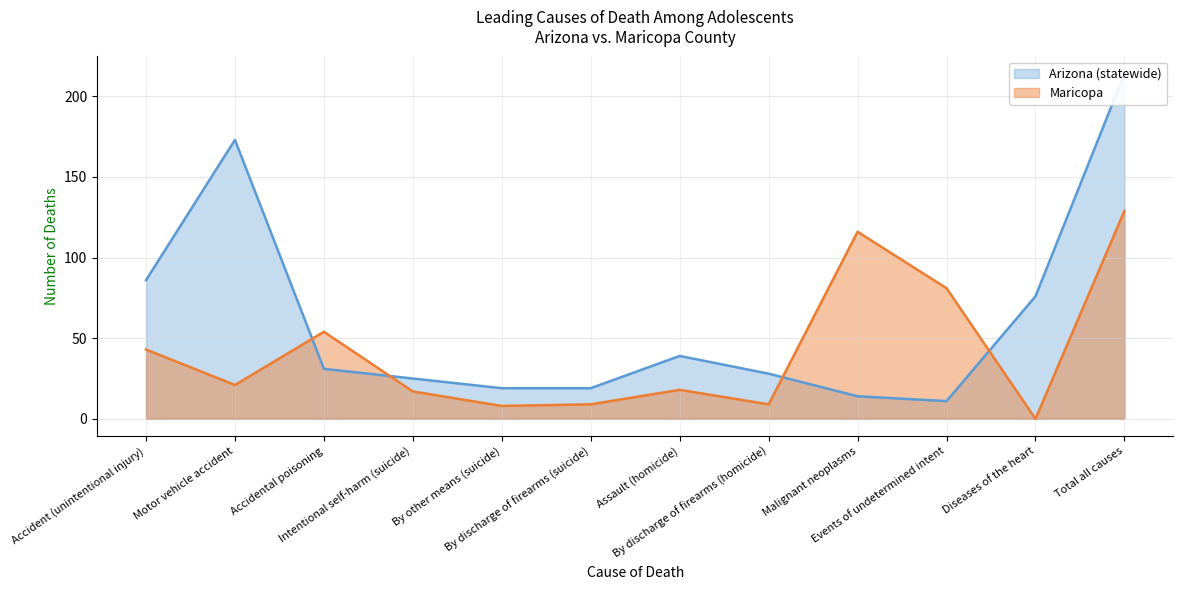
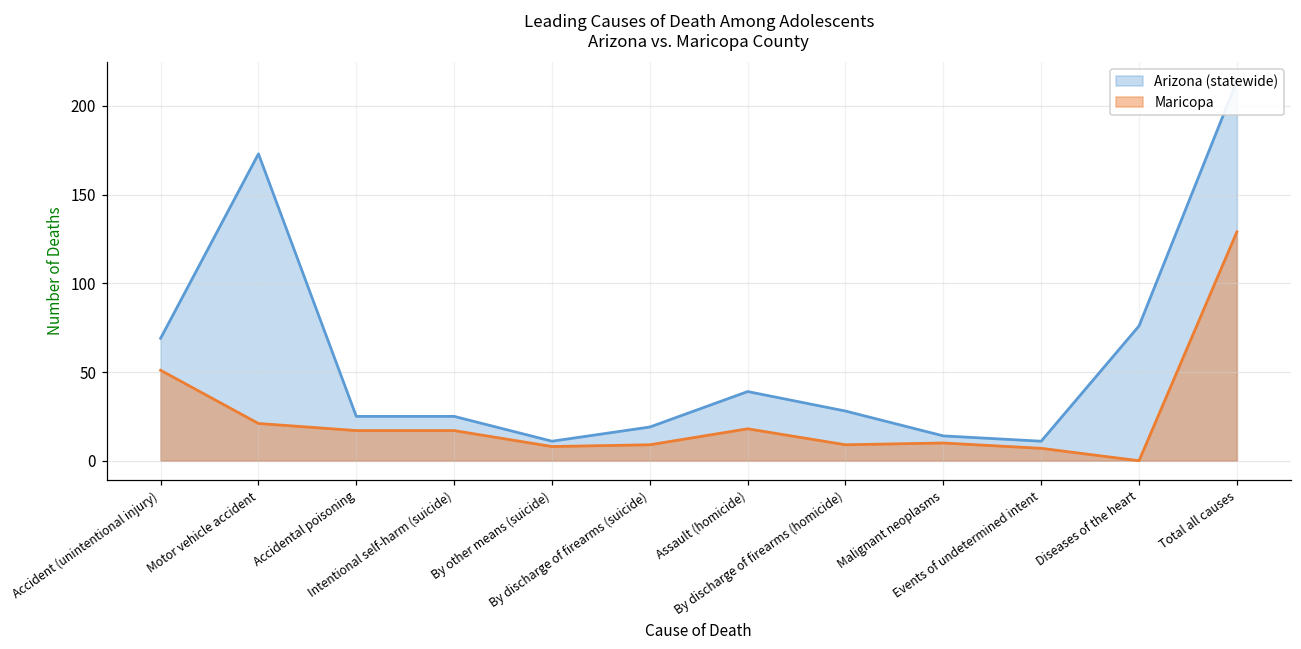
Arizona (statewide), Accident (unintentional injury): 86 -> 69
Maricopa, Accident (unintentional injury): 43 -> 51
Arizona (statewide), Accidental poisoning: 31 -> 25
Maricopa, Accidental poisoning: 54 -> 17
Arizona (statewide), By other means (suicide): 19 -> 11
Maricopa, Malignant neoplasms: 116 -> 10
Maricopa, Events of undetermined intent: 81 -> 7
